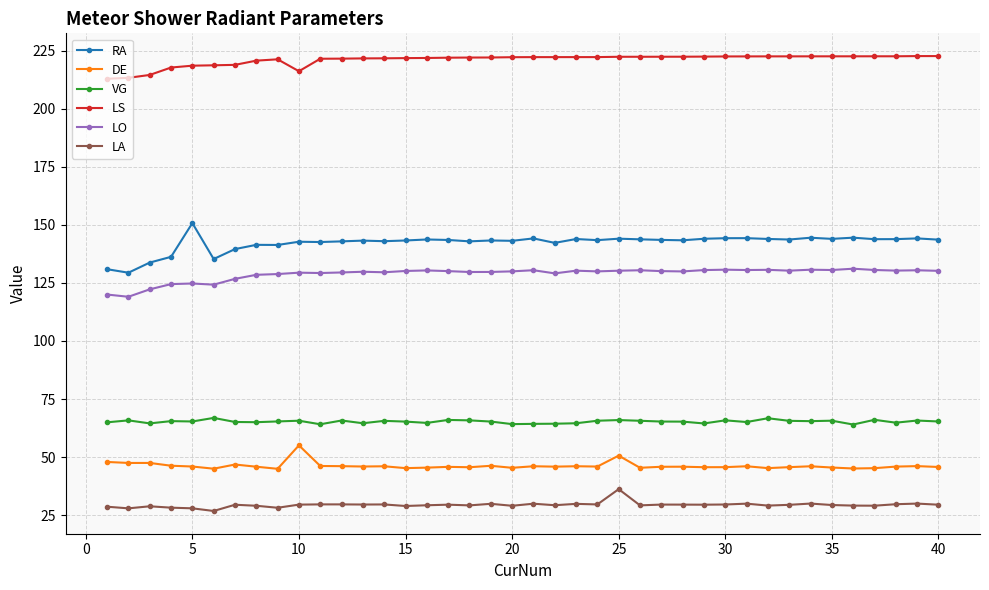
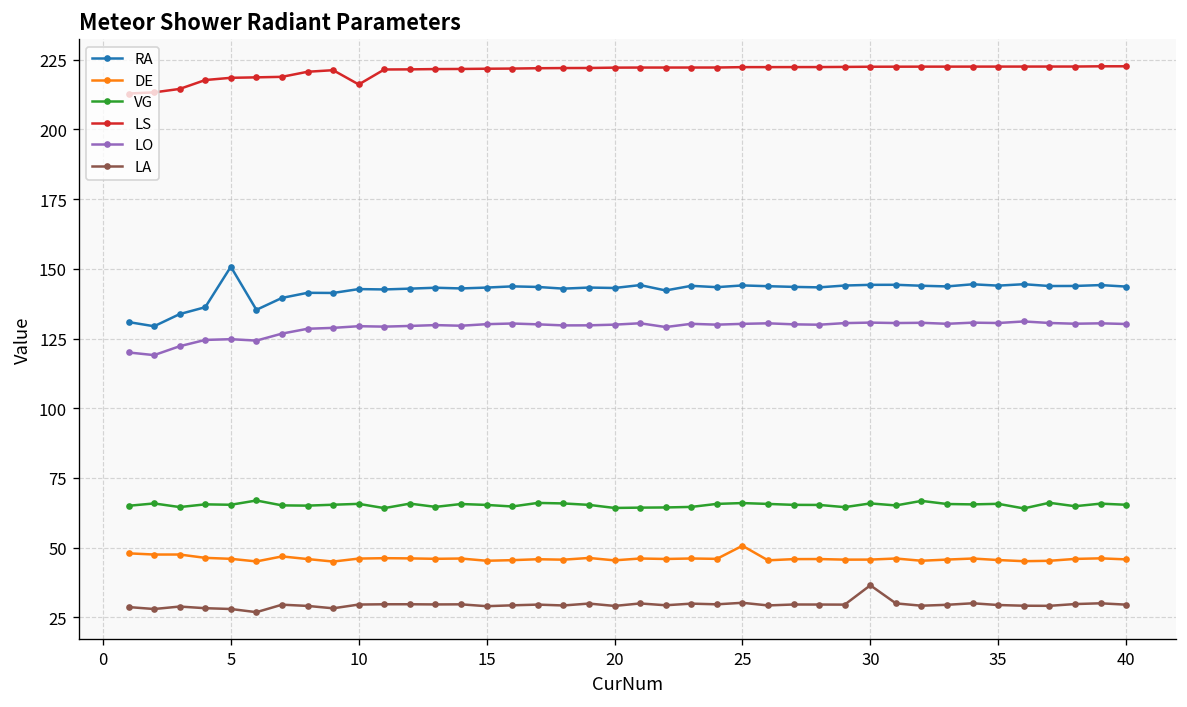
DE, 10: 55 -> 46
LA, 25: 36 -> 30
LA, 30: 30 -> 36
